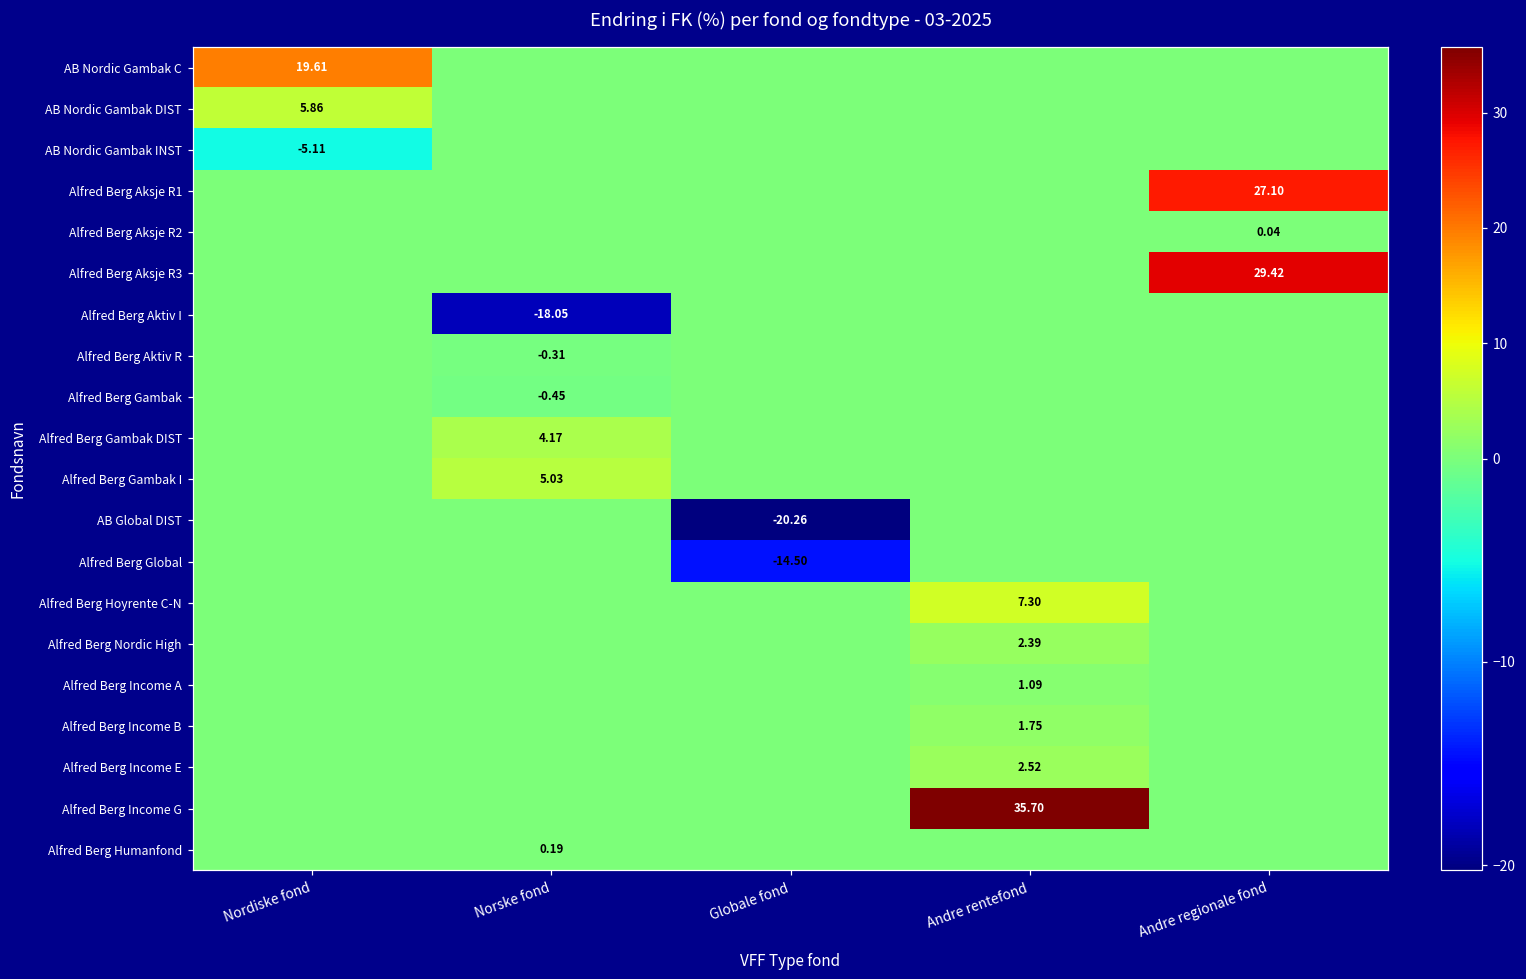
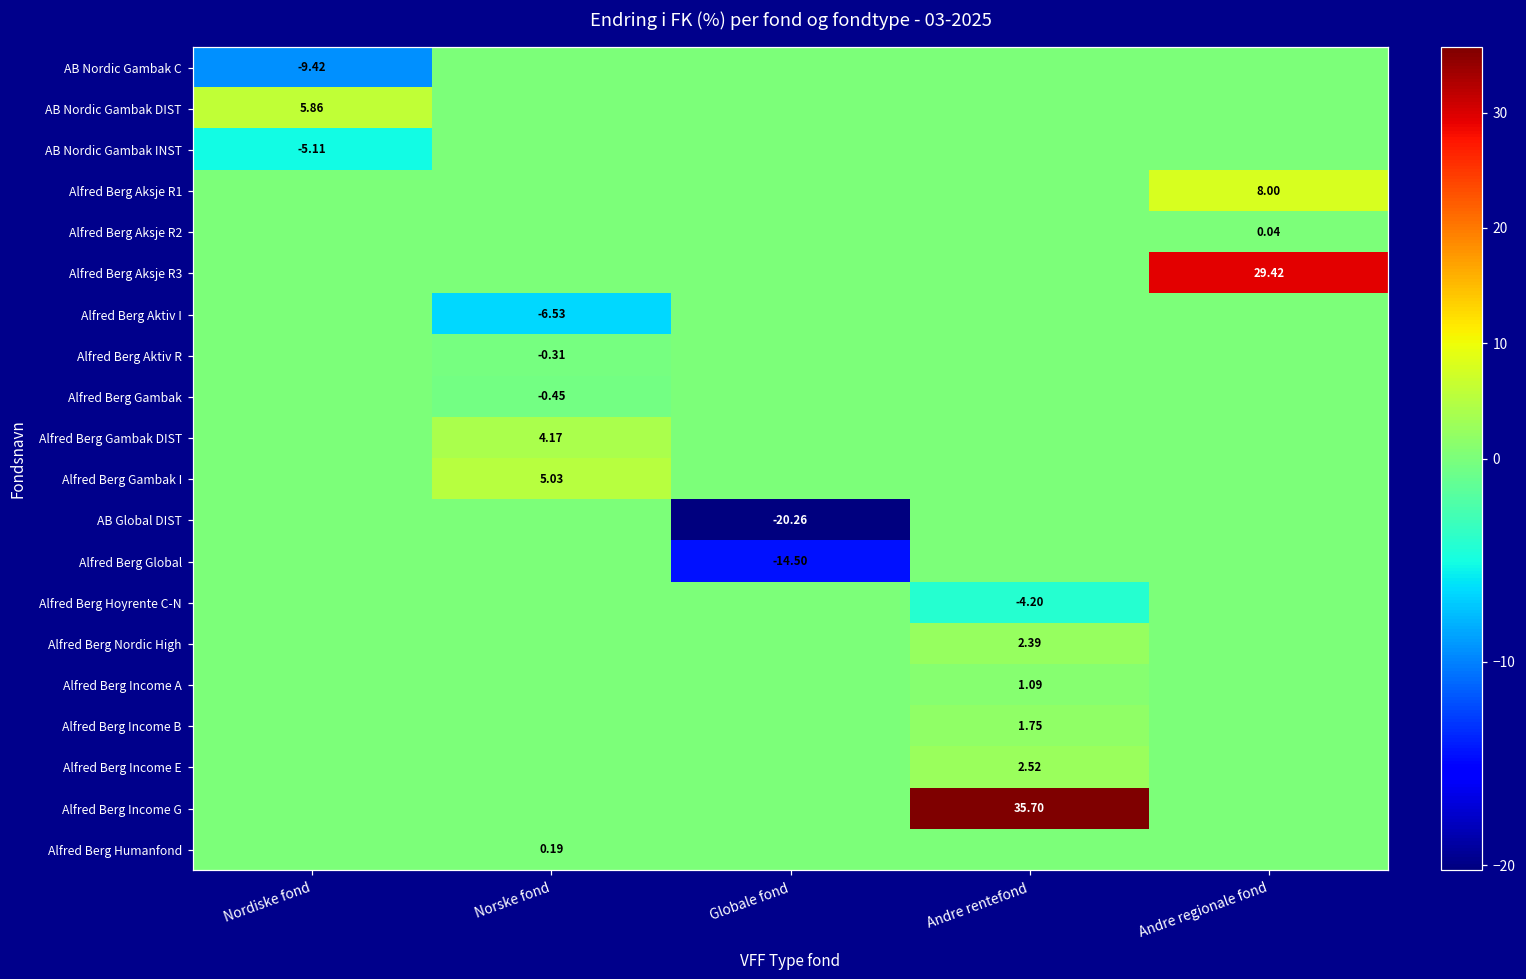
AB Nordic Gambak C, Nordiske fond: 19.61 -> -9.42
Alfred Berg Aksje R1, Andre regionale fond: 27.10 -> 8.00
Alfred Berg Aktiv I, Norske fond: -18.05 -> -6.53
Alfred Berg Hoyrente C-N, Andre rentefond: 7.30 -> -4.20
